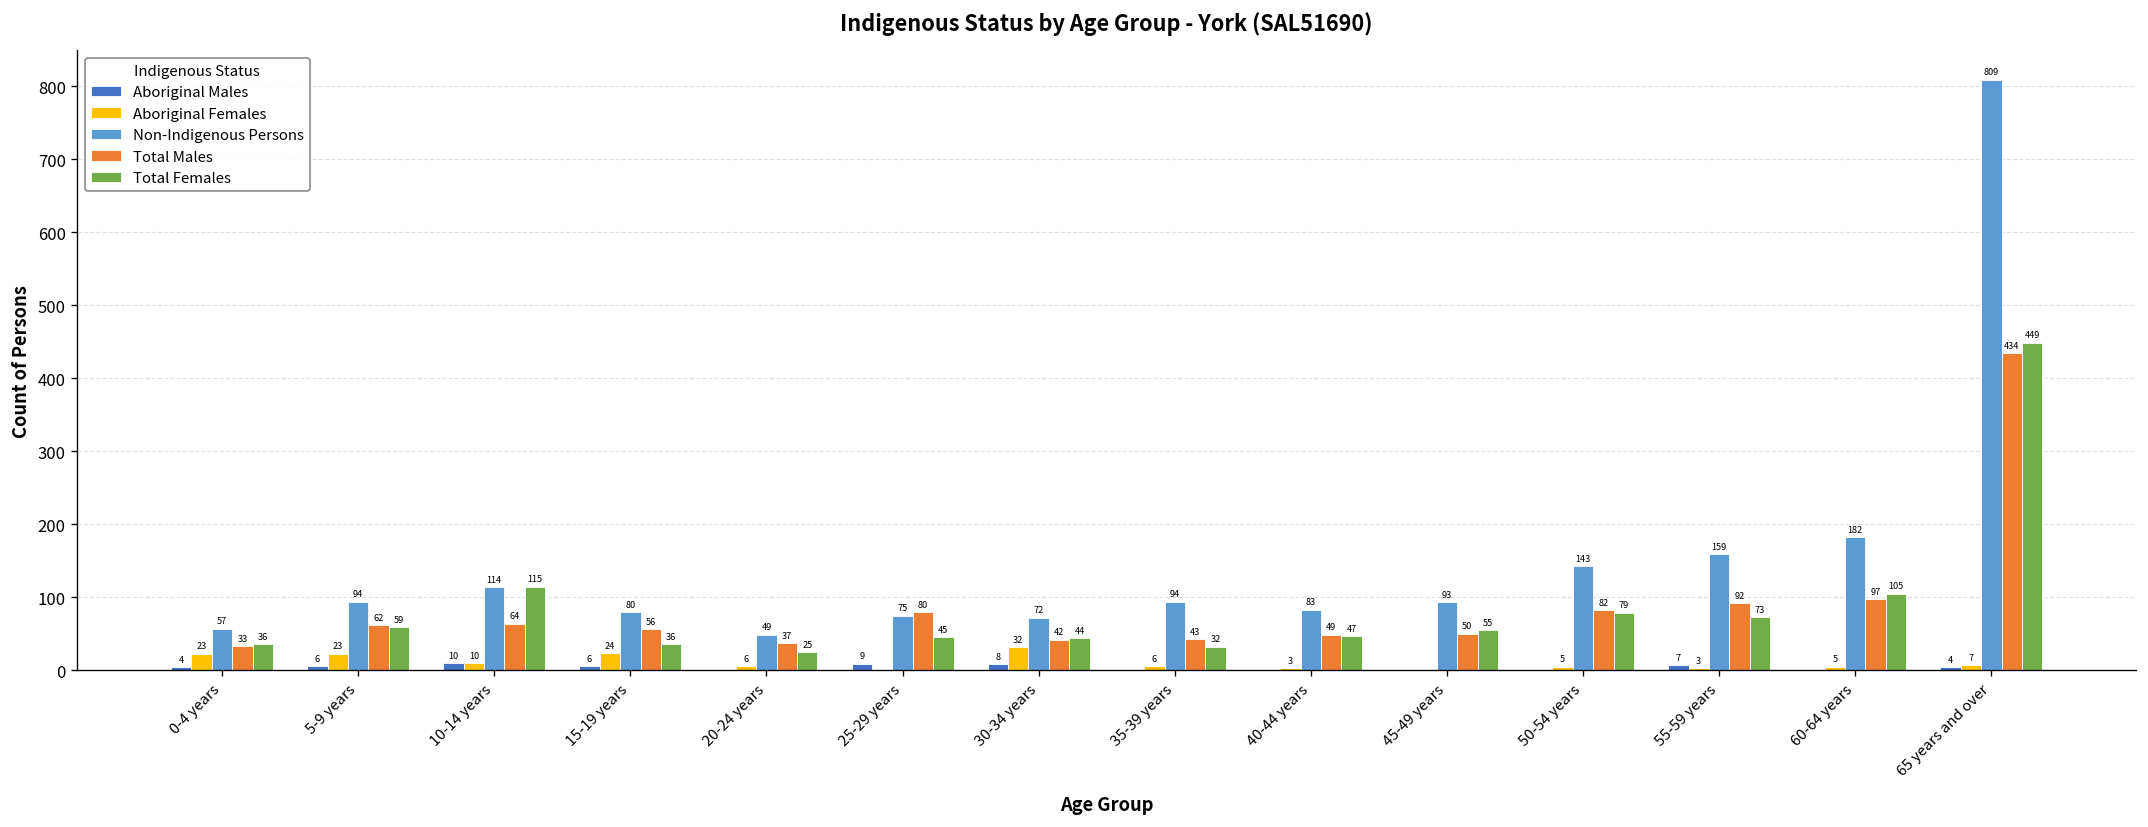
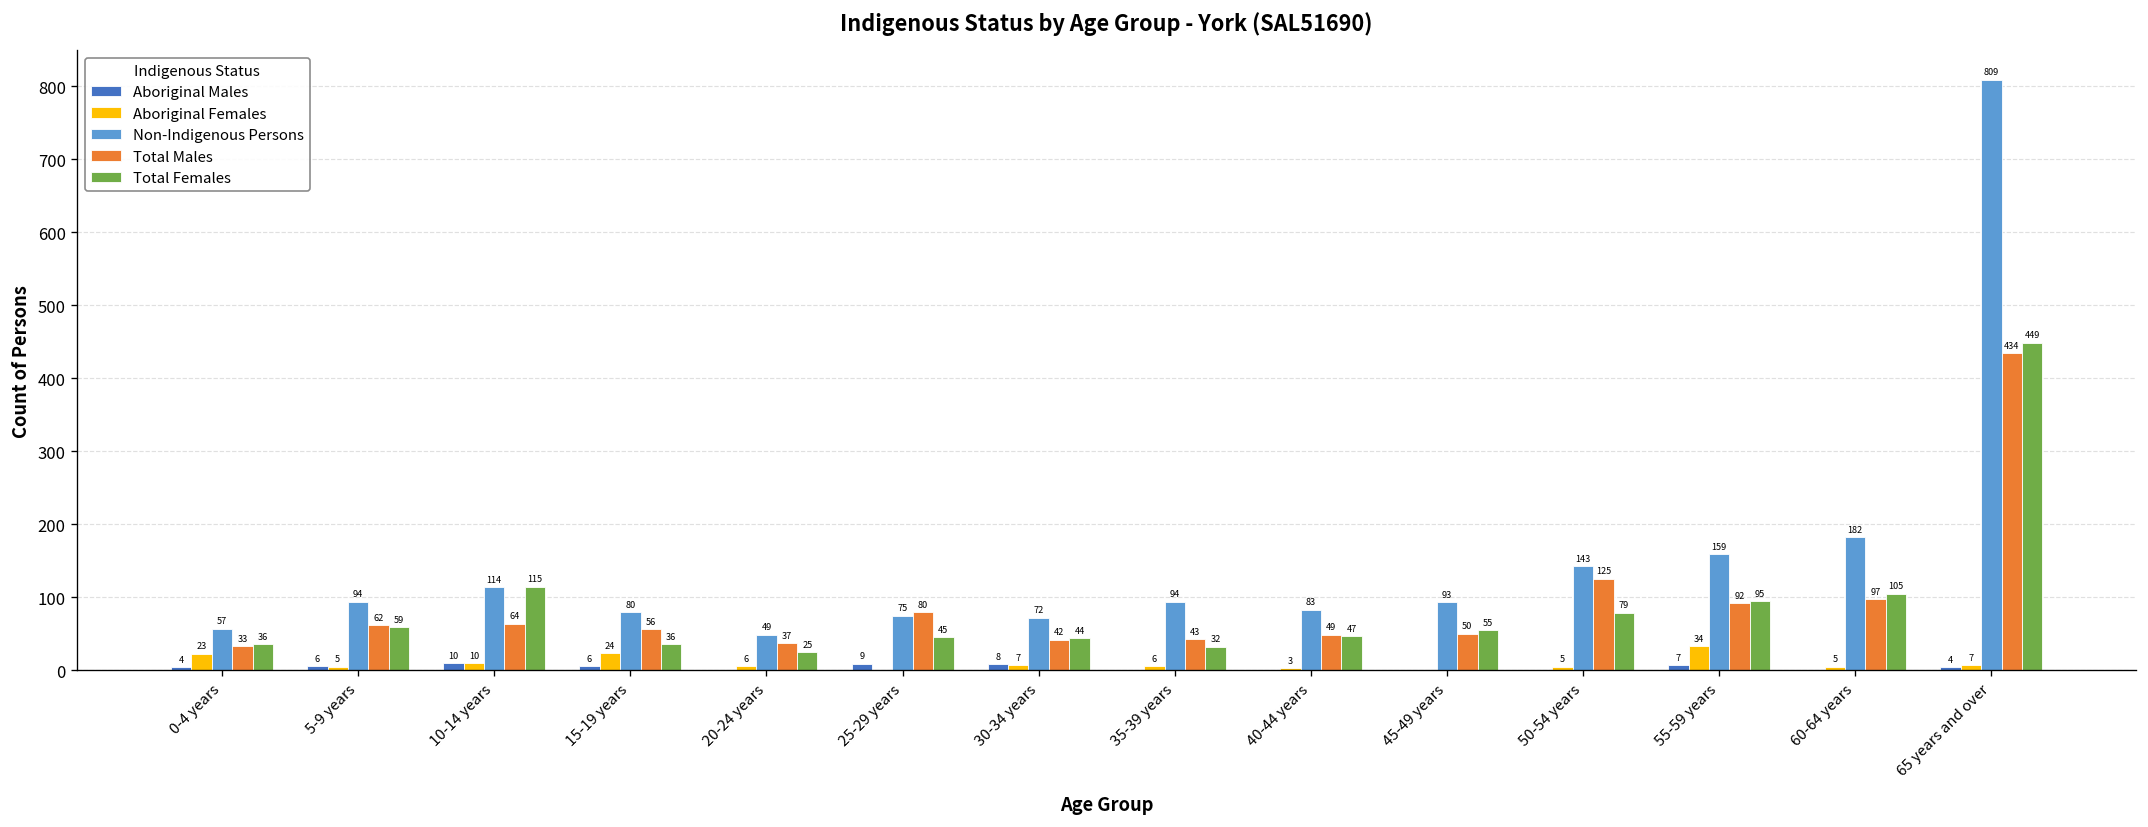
Aboriginal Females, 5-9 years: 23 -> 5
Aboriginal Females, 30-34 years: 32 -> 7
Total Males, 50-54 years: 82 -> 125
Aboriginal Females, 55-59 years: 3 -> 34
Total Females, 55-59 years: 73 -> 95
